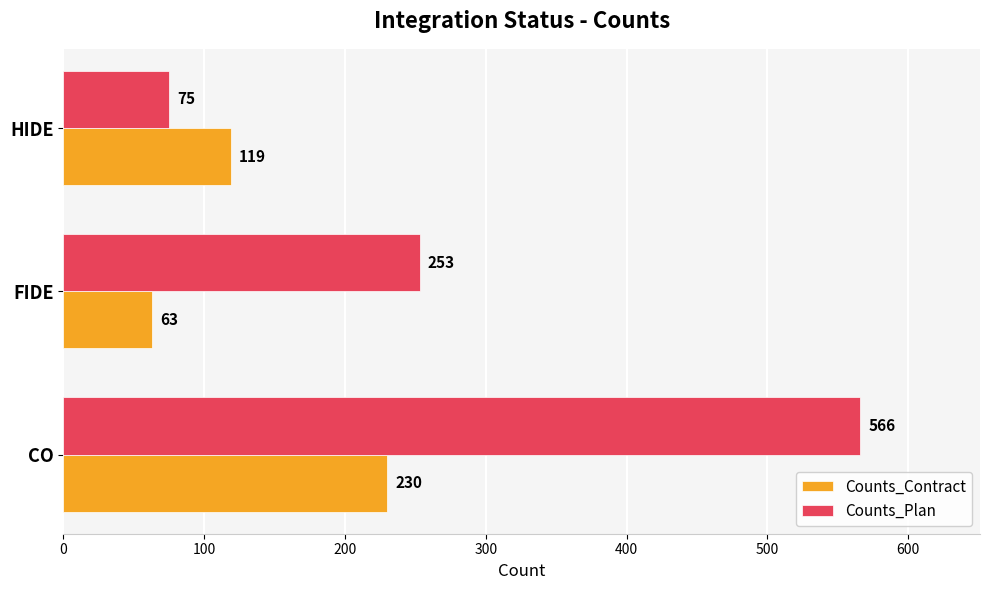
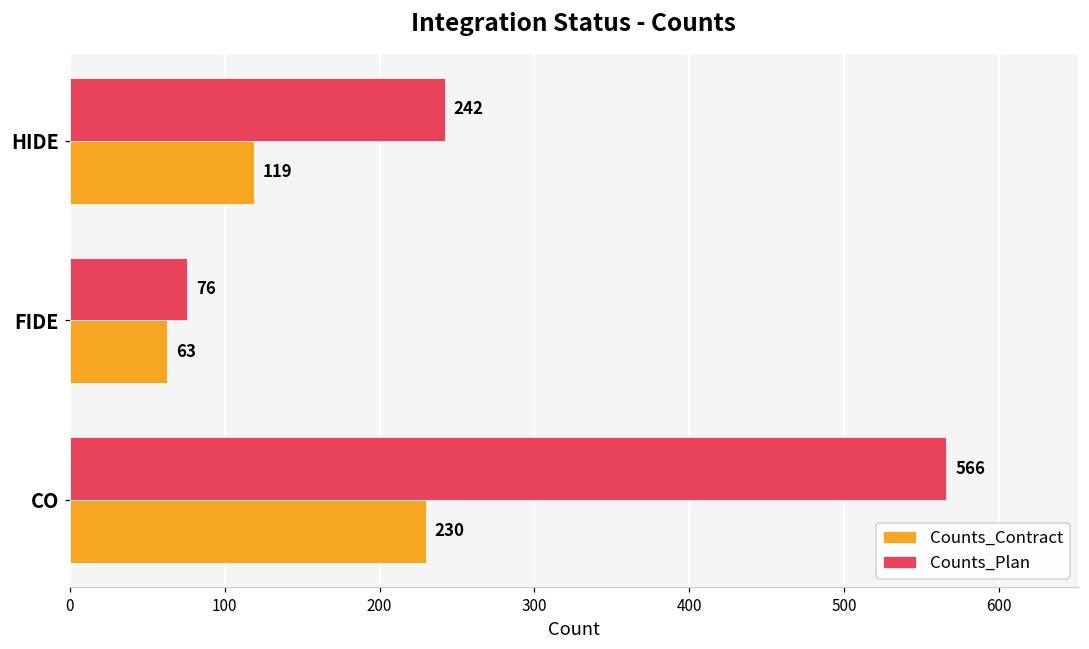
Counts_Plan, HIDE: 75 -> 242
Counts_Plan, FIDE: 253 -> 76
